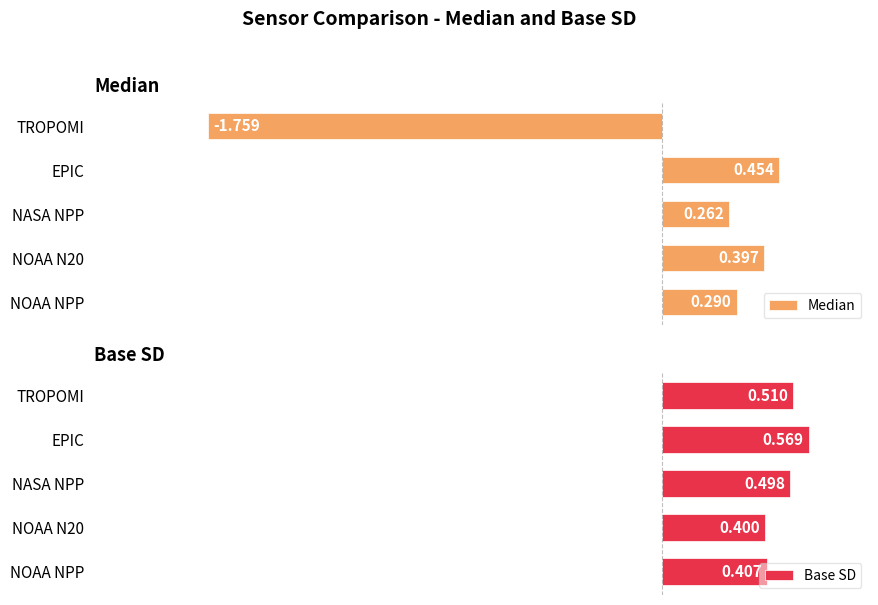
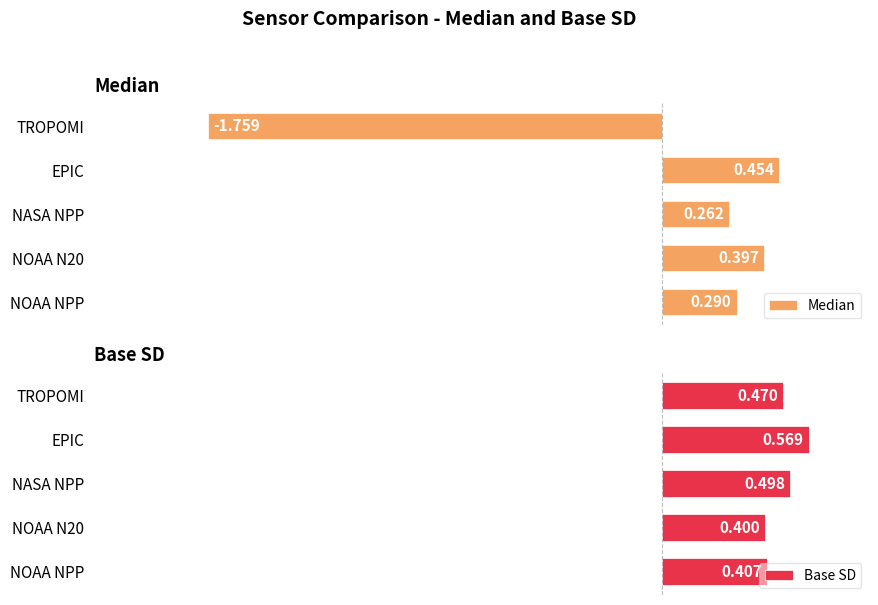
Base SD, TROPOMI: 0.510 -> 0.470
